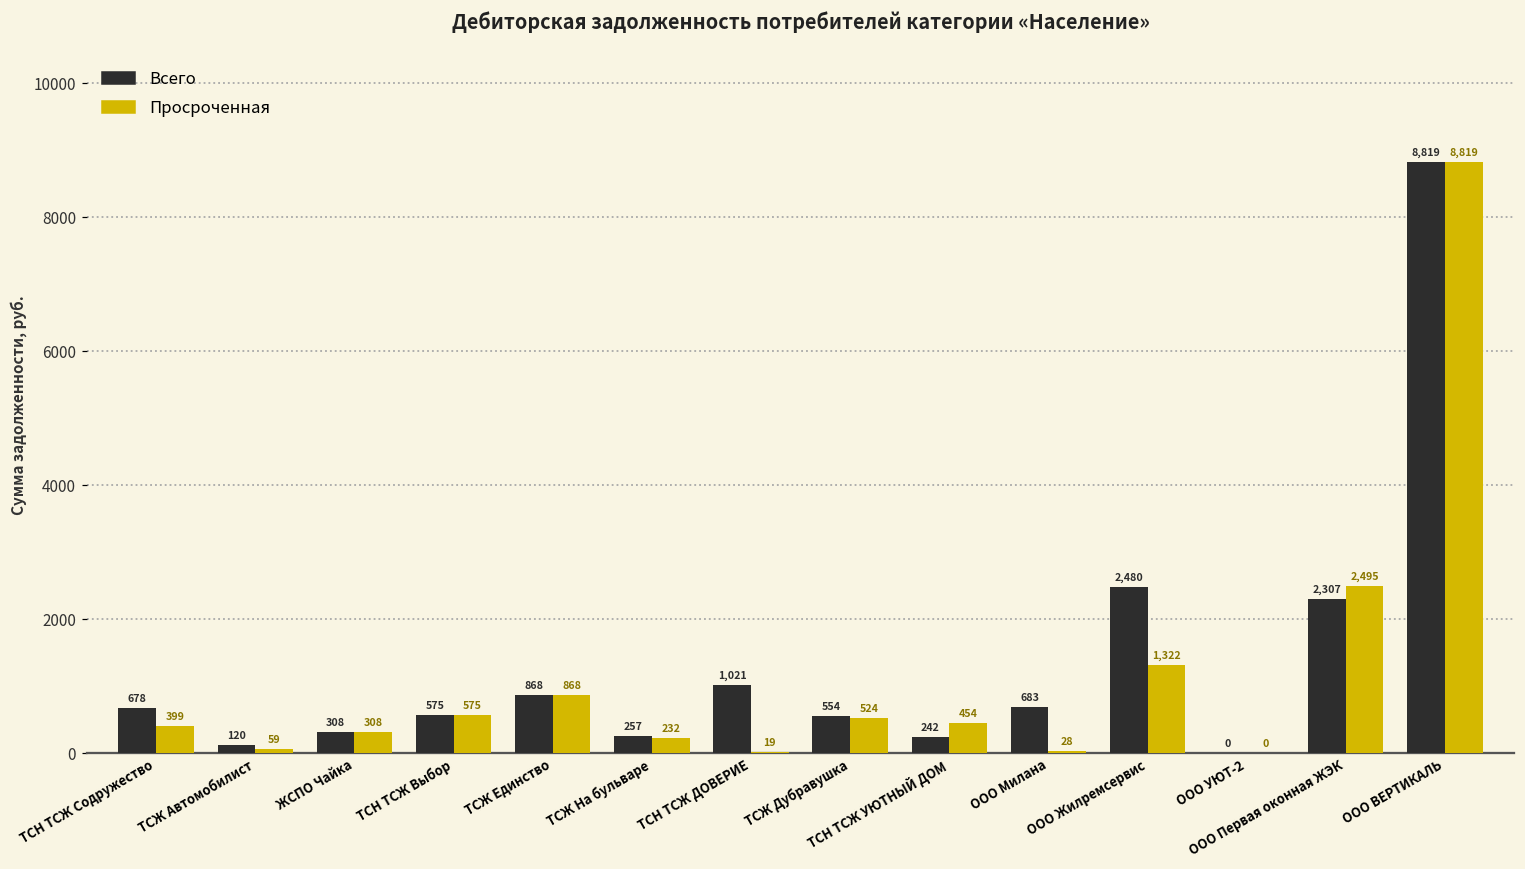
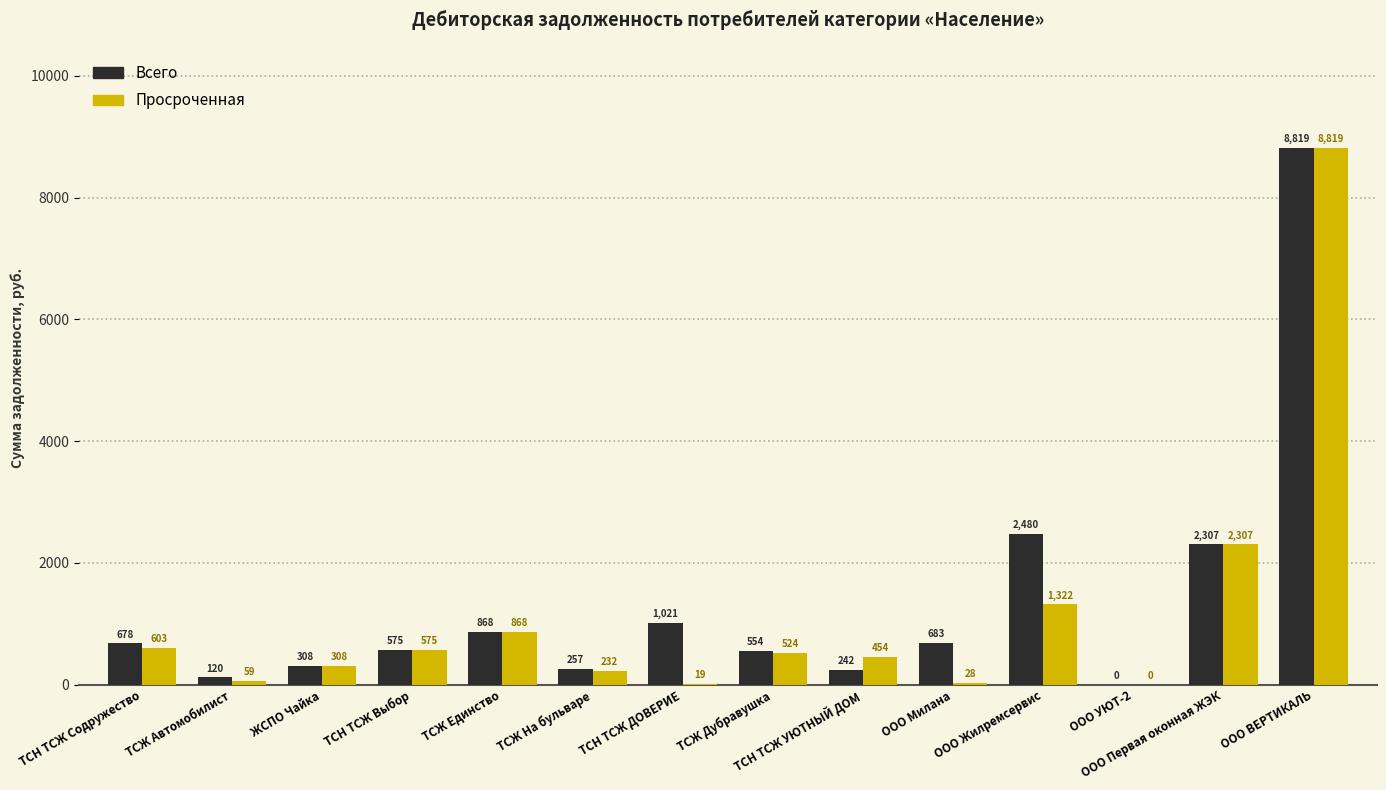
Просроченная, ТСН ТСЖ Содружество: 399 -> 603
Просроченная, ООО Первая оконная ЖЭК: 2,495 -> 2,307
